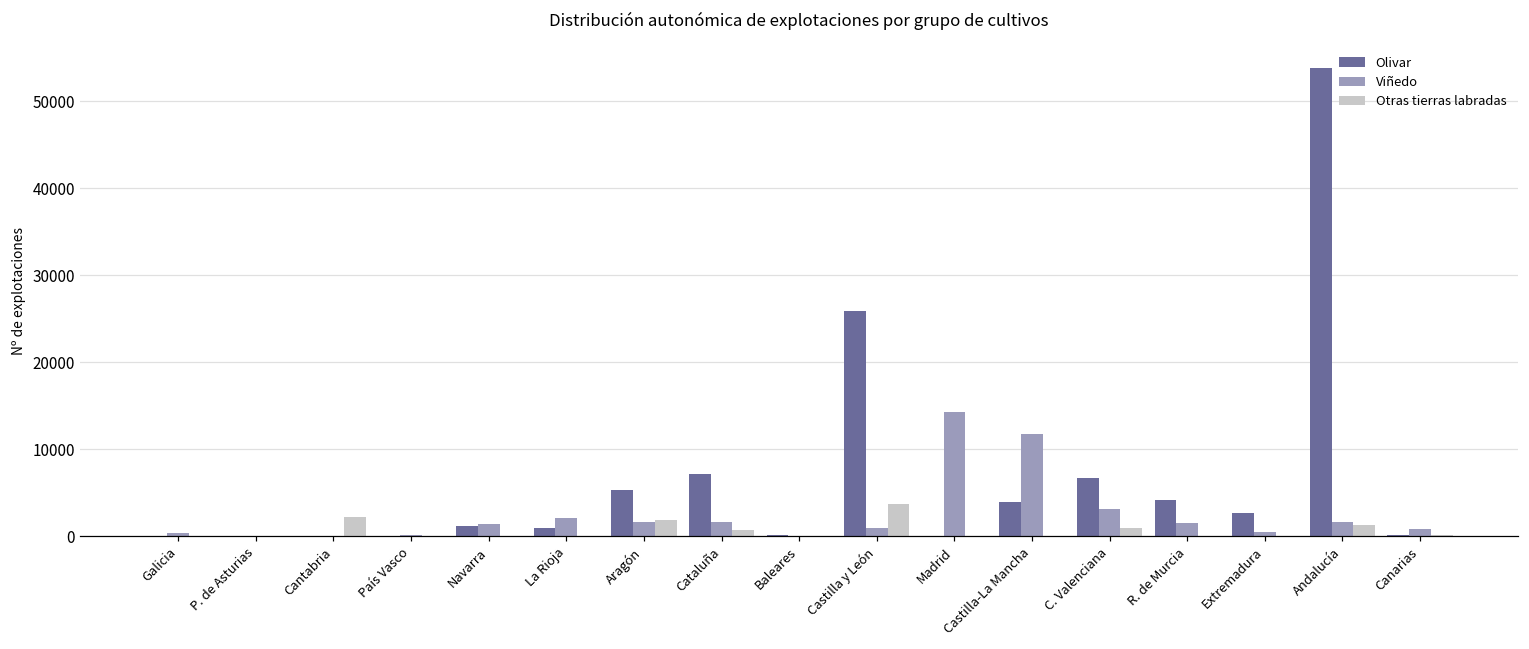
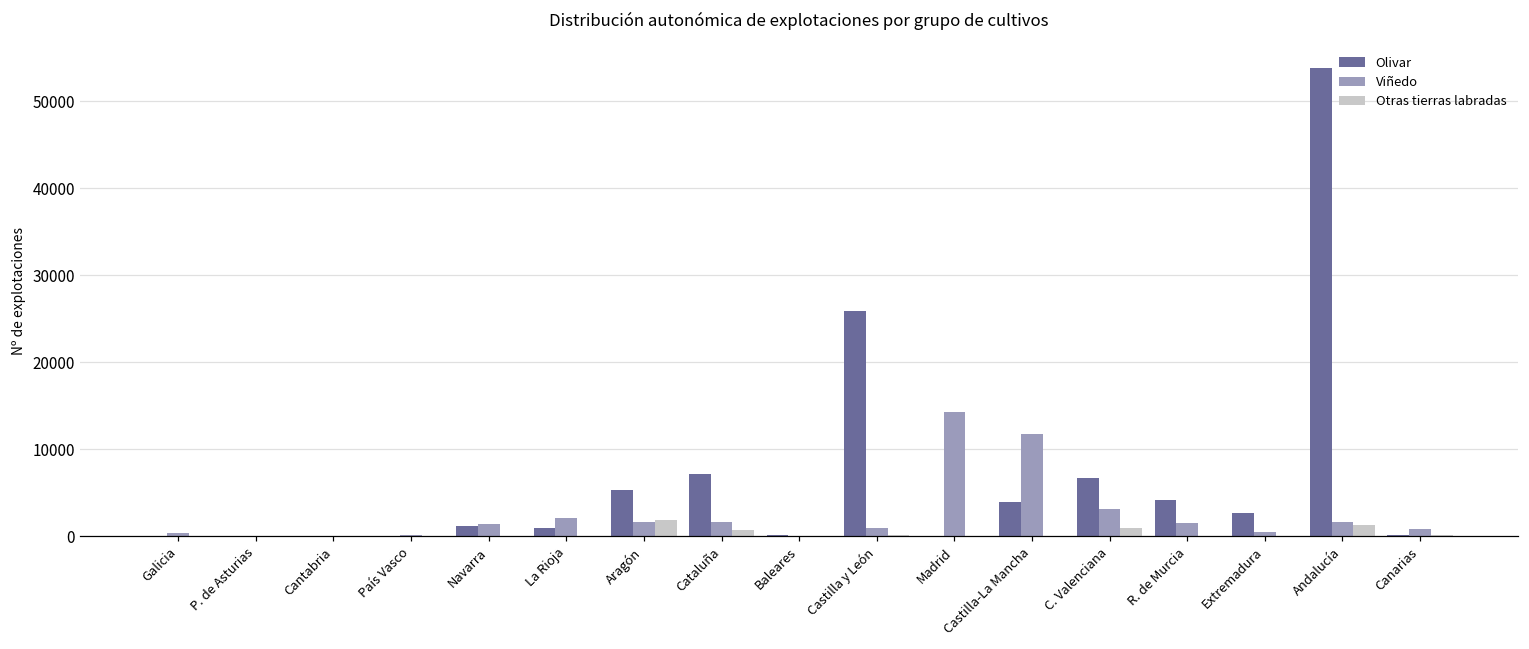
Otras tierras labradas, Cantabria: 2000 -> 0
Otras tierras labradas, Castilla y León: 4000 -> 0
